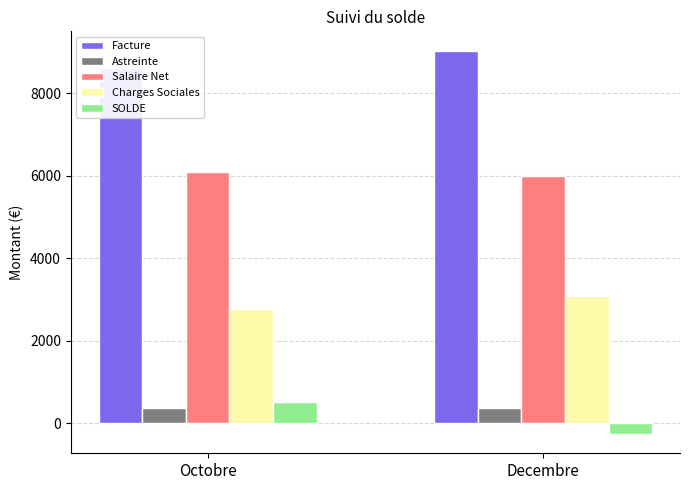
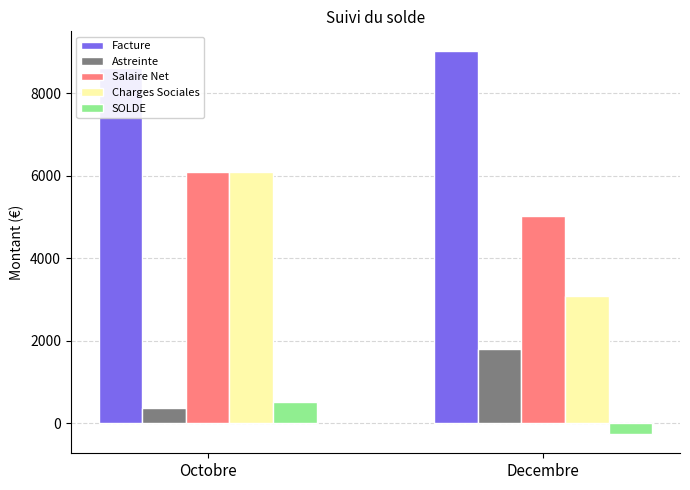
Charges Sociales, Octobre: 2800 -> 6100
Astreinte, Decembre: 400 -> 1800
Salaire Net, Decembre: 6000 -> 5000
